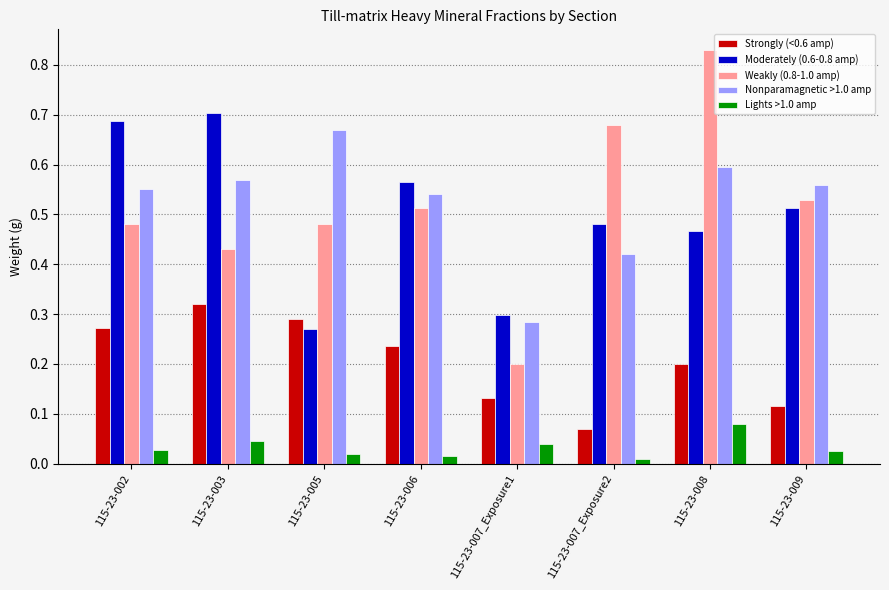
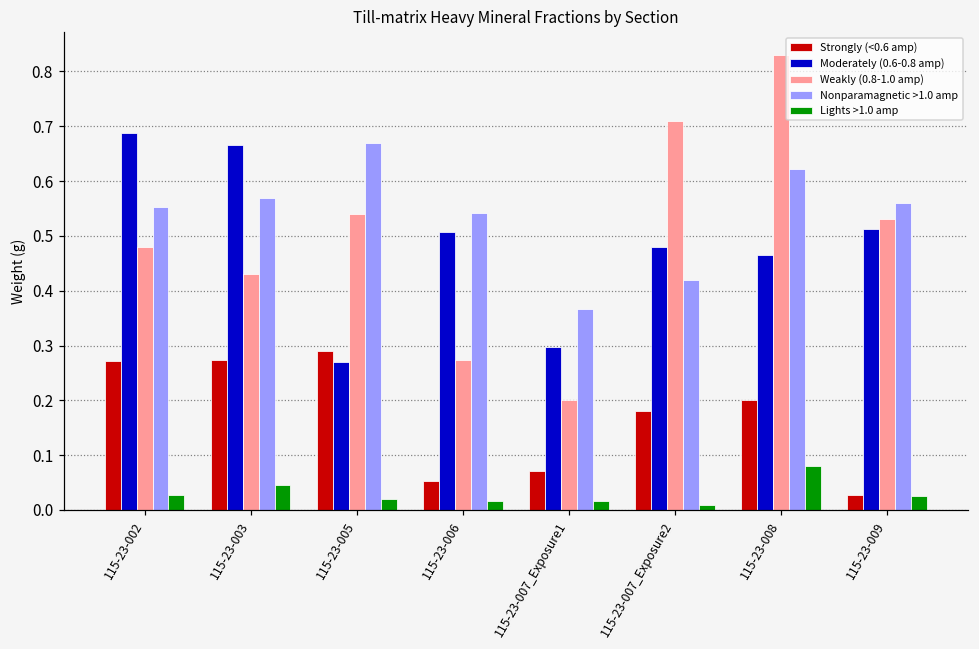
Strongly (<0.6 amp), 115-23-003: 0.32 -> 0.27
Moderately (0.6-0.8 amp), 115-23-003: 0.70 -> 0.67
Weakly (0.8-1.0 amp), 115-23-005: 0.48 -> 0.54
Strongly (<0.6 amp), 115-23-006: 0.24 -> 0.05
Moderately (0.6-0.8 amp), 115-23-006: 0.57 -> 0.51
Weakly (0.8-1.0 amp), 115-23-006: 0.51 -> 0.27
Strongly (<0.6 amp), 115-23-007_Exposure1: 0.13 -> 0.07
Nonparamagnetic >1.0 amp, 115-23-007_Exposure1: 0.28 -> 0.37
Lights >1.0 amp, 115-23-007_Exposure1: 0.04 -> 0.02
Strongly (<0.6 amp), 115-23-007_Exposure2: 0.07 -> 0.18
Weakly (0.8-1.0 amp), 115-23-007_Exposure2: 0.68 -> 0.71
Nonparamagnetic >1.0 amp, 115-23-008: 0.60 -> 0.62
Strongly (<0.6 amp), 115-23-009: 0.12 -> 0.03
